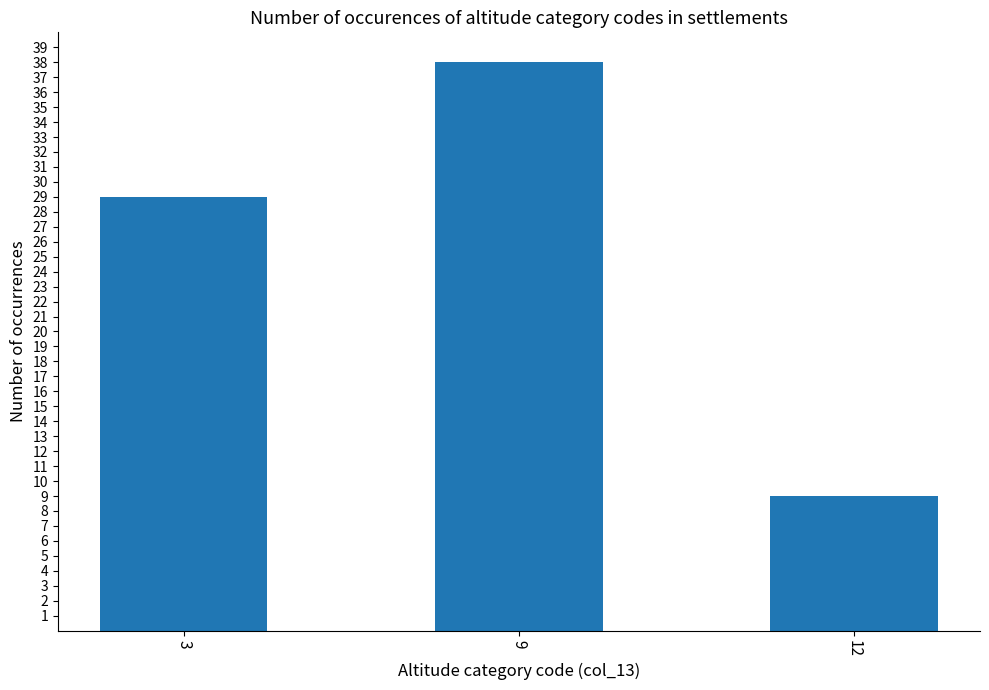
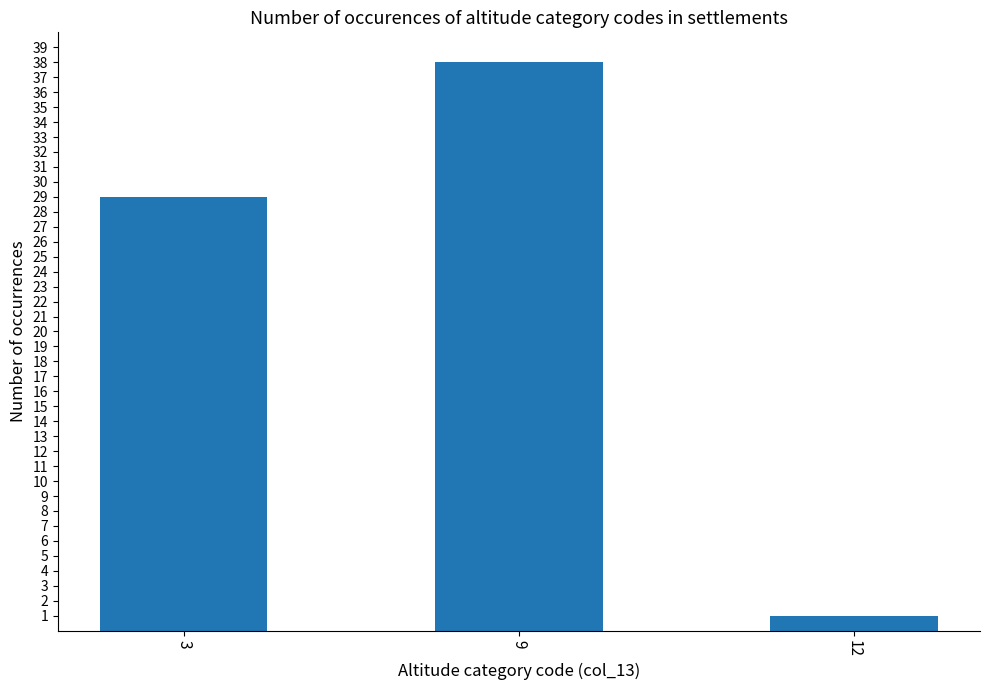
12: 9 -> 1
